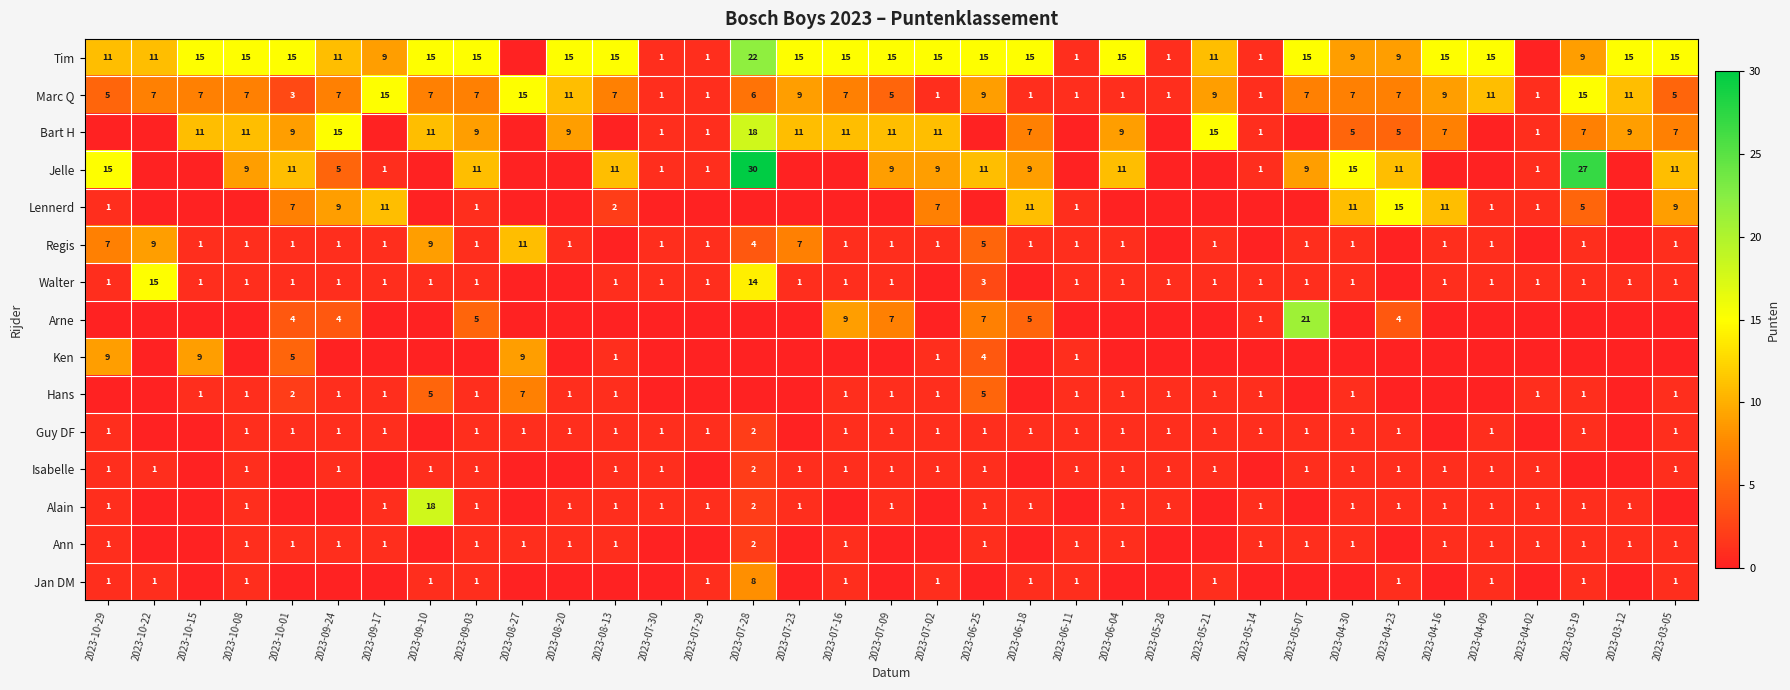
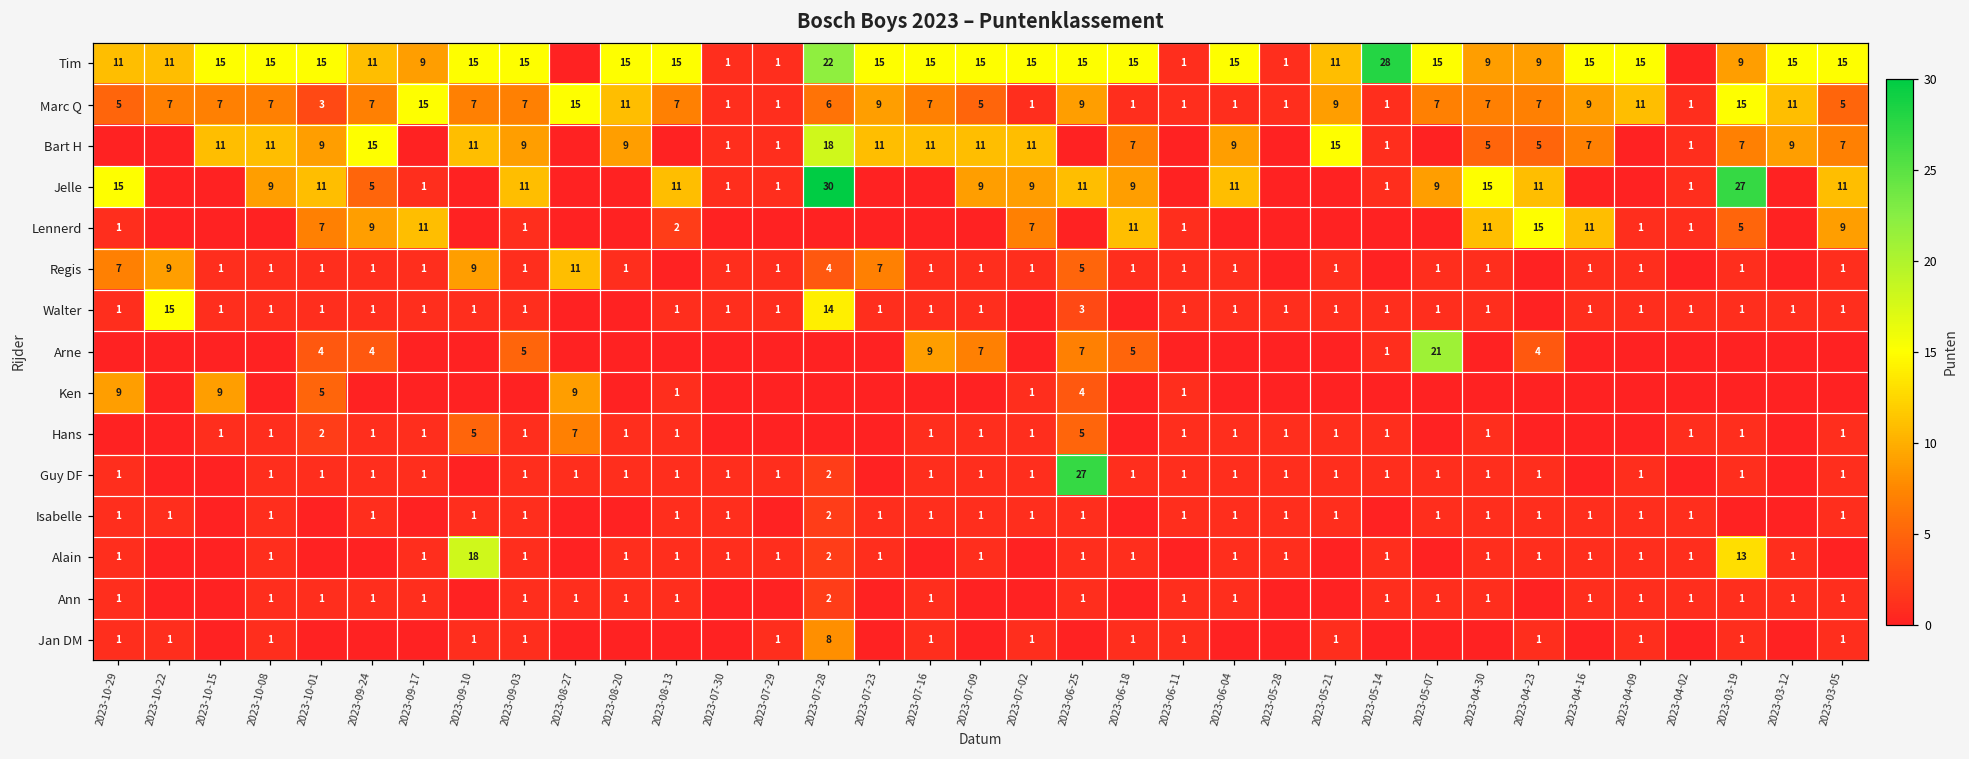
Tim, 2023-05-14: 1 -> 28
Guy DF, 2023-06-25: 1 -> 27
Alain, 2023-03-19: 1 -> 13
